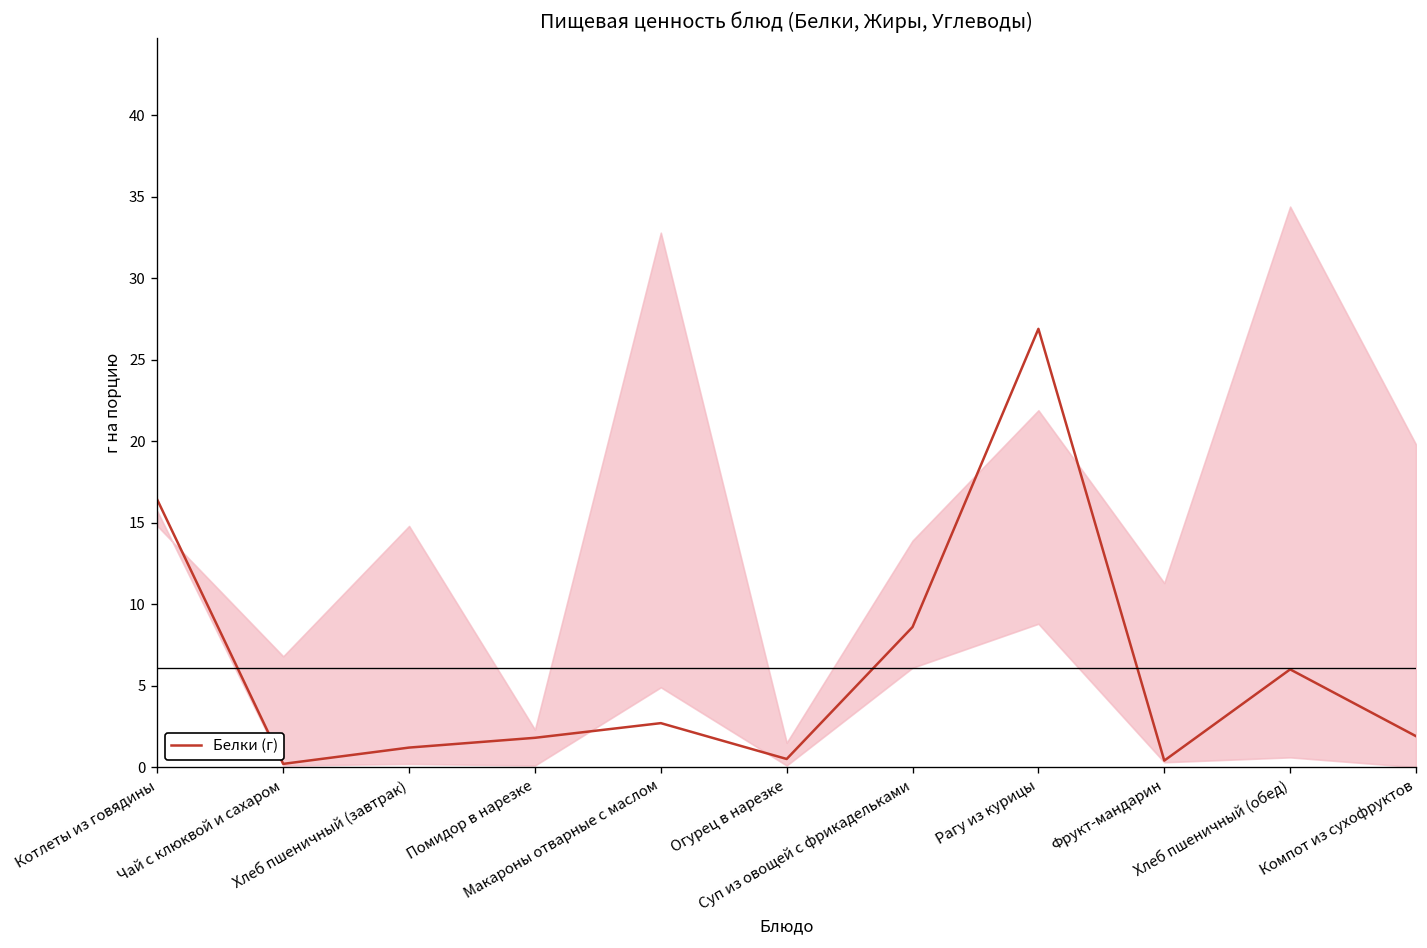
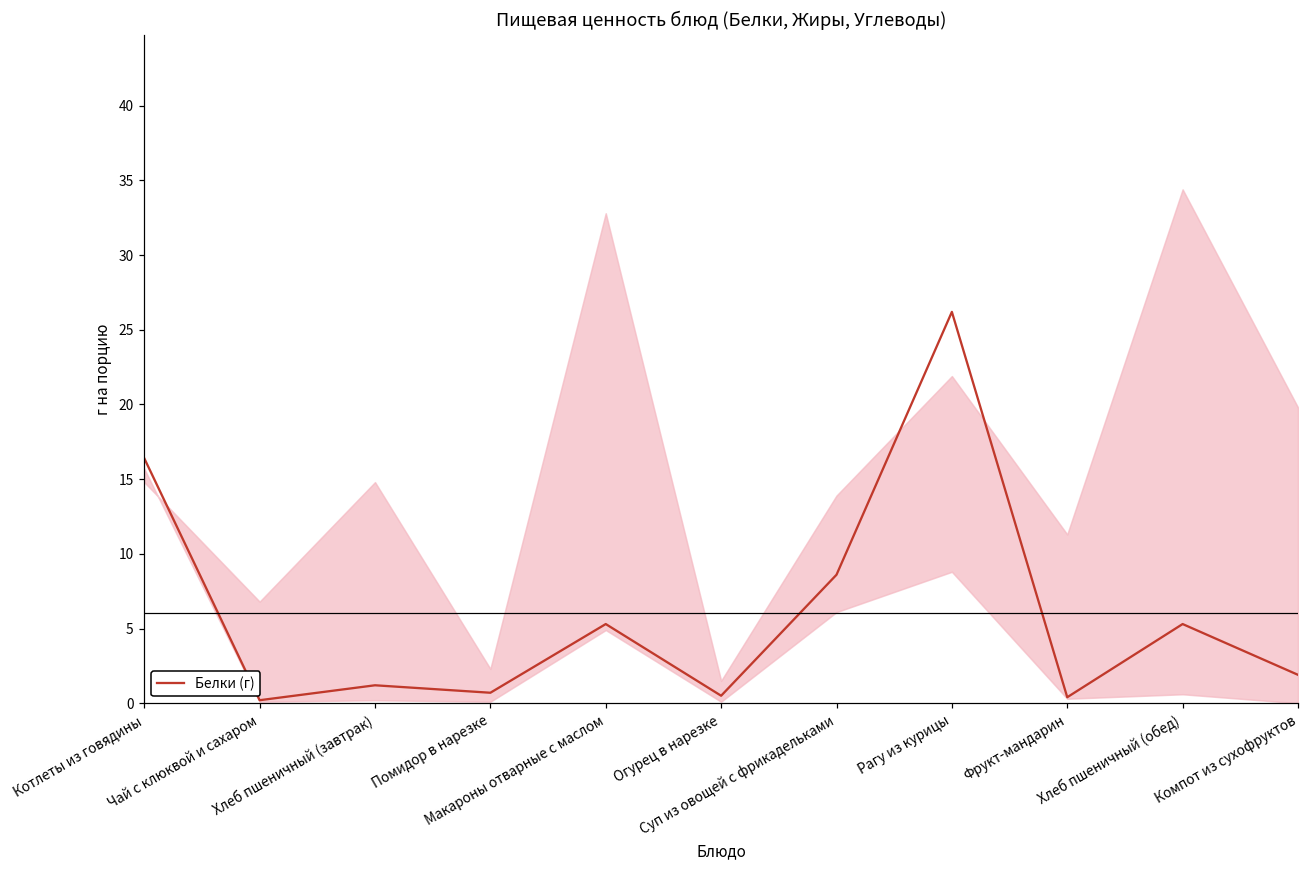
Белки (г), Помидор в нарезке: 1.8 -> 0.7
Белки (г), Макароны отварные с маслом: 2.7 -> 5.3
Белки (г), Рагу из курицы: 26.9 -> 26.2
Белки (г), Хлеб пшеничный (обед): 6.0 -> 5.3
